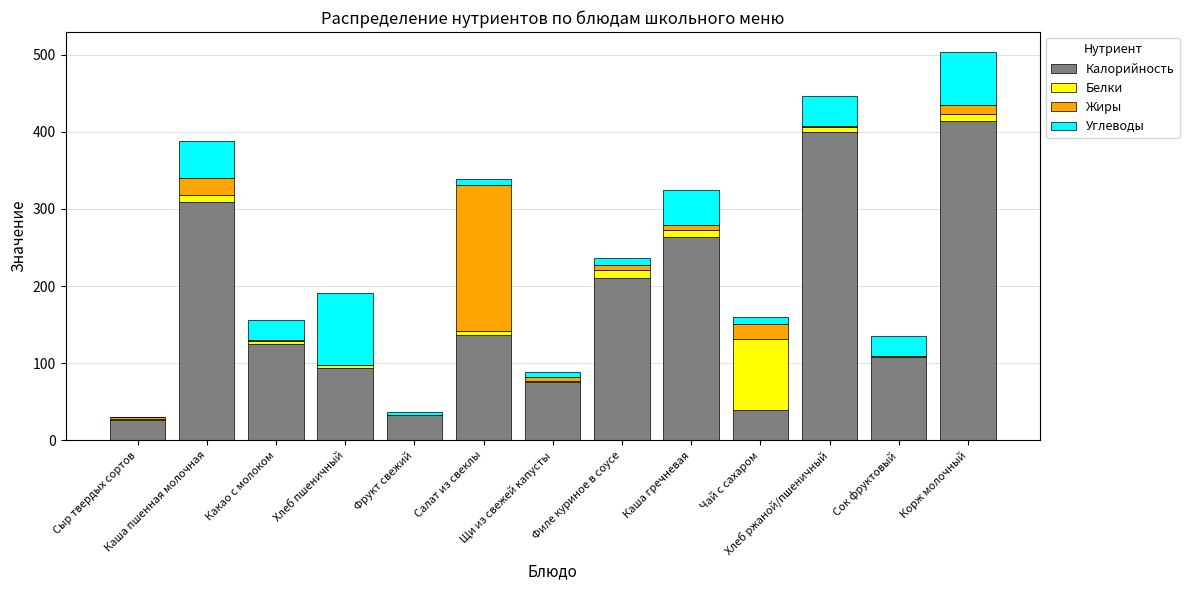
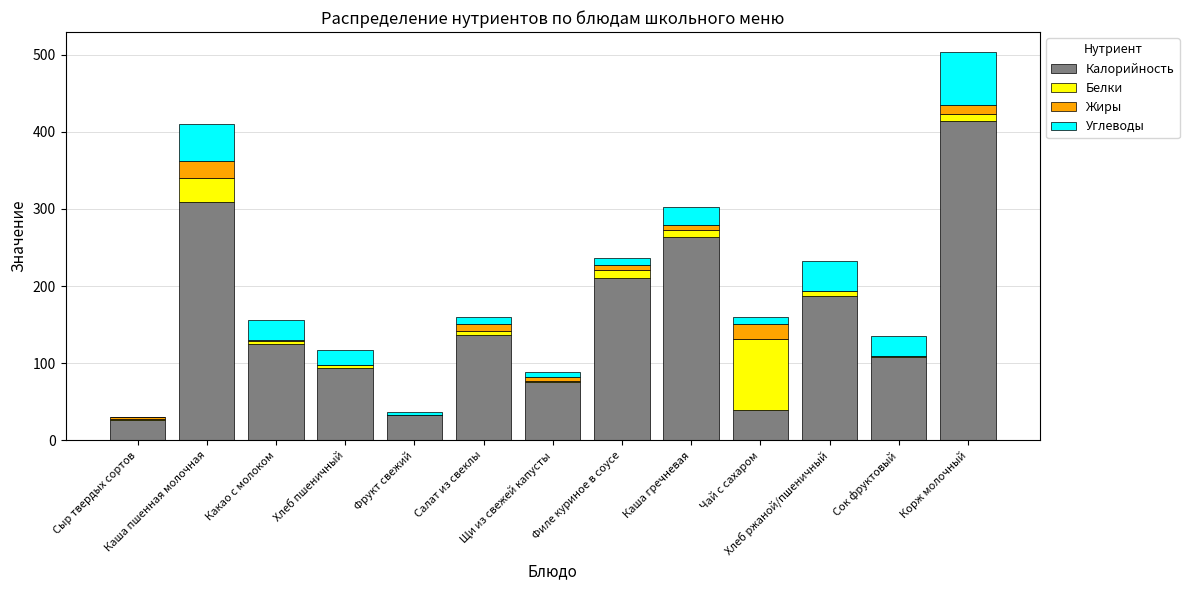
Белки, Каша пшенная молочная: 10 -> 30
Углеводы, Хлеб пшеничный: 90 -> 20
Жиры, Салат из свеклы: 190 -> 10
Углеводы, Каша гречневая: 50 -> 20
Калорийность, Хлеб ржаной/пшеничный: 400 -> 190
